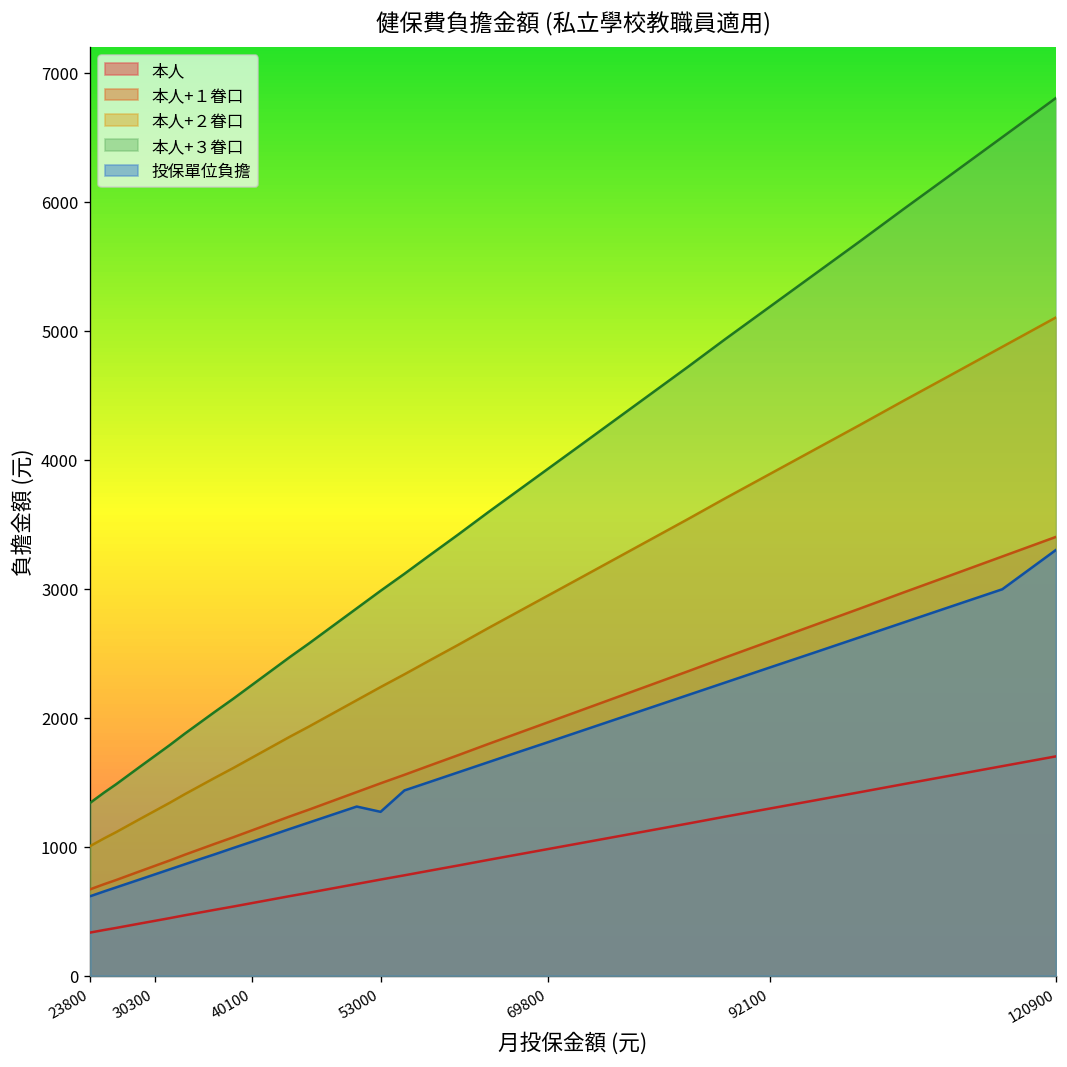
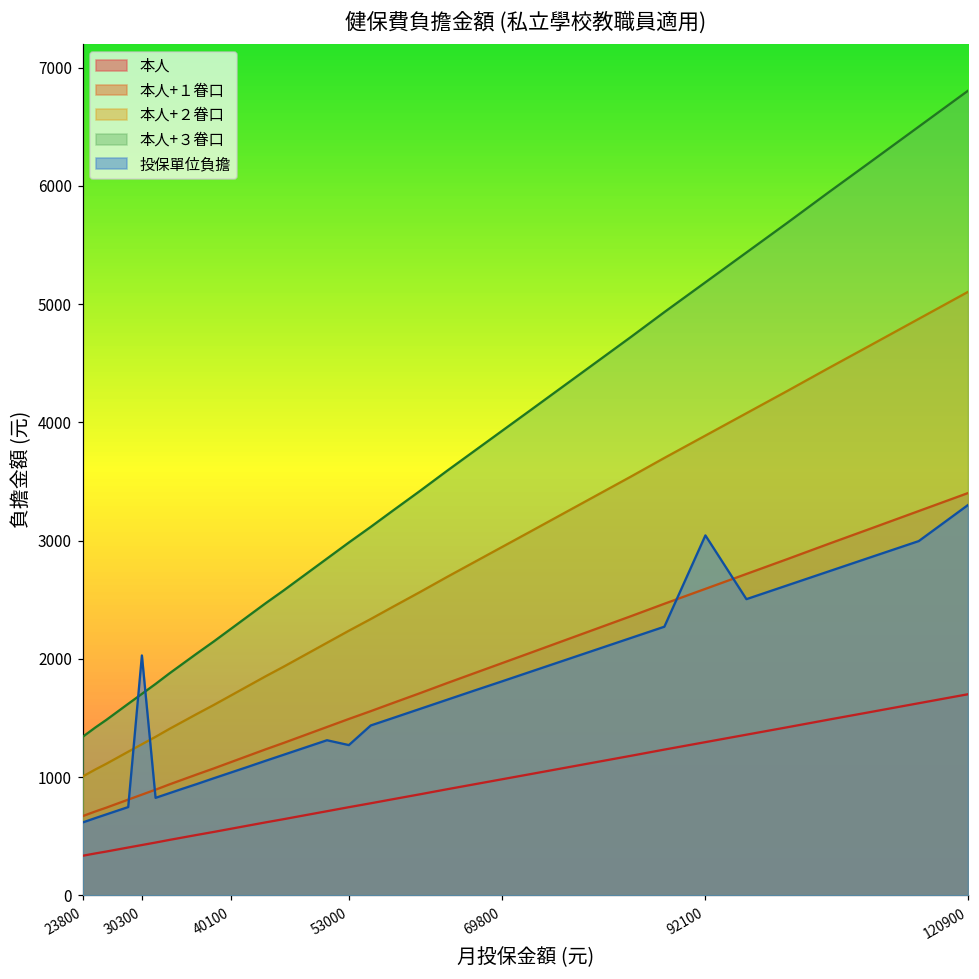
投保單位負擔, 30300: 790 -> 2030
投保單位負擔, 92100: 2390 -> 3040
